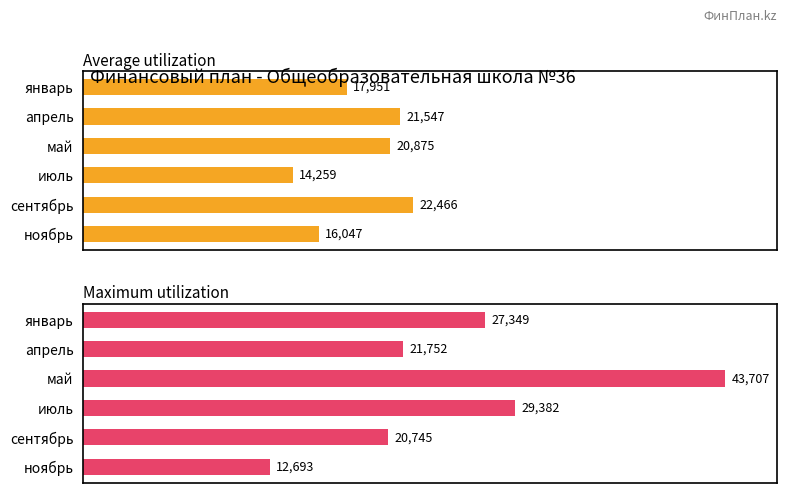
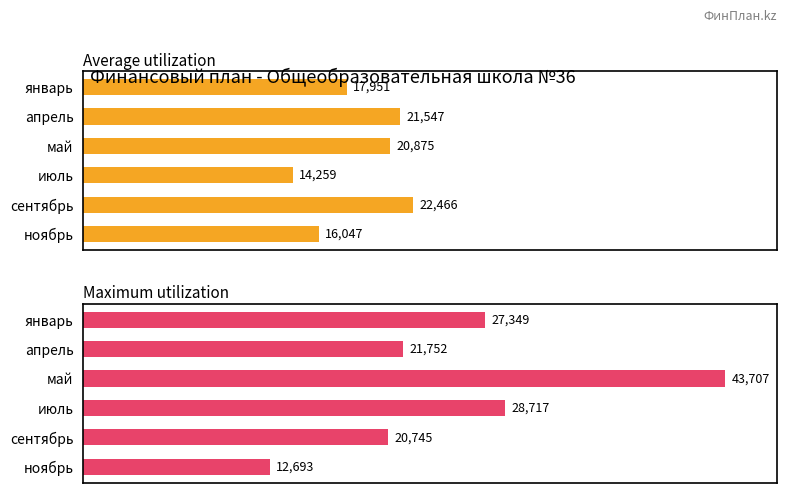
Maximum utilization, июль: 29,382 -> 28,717
